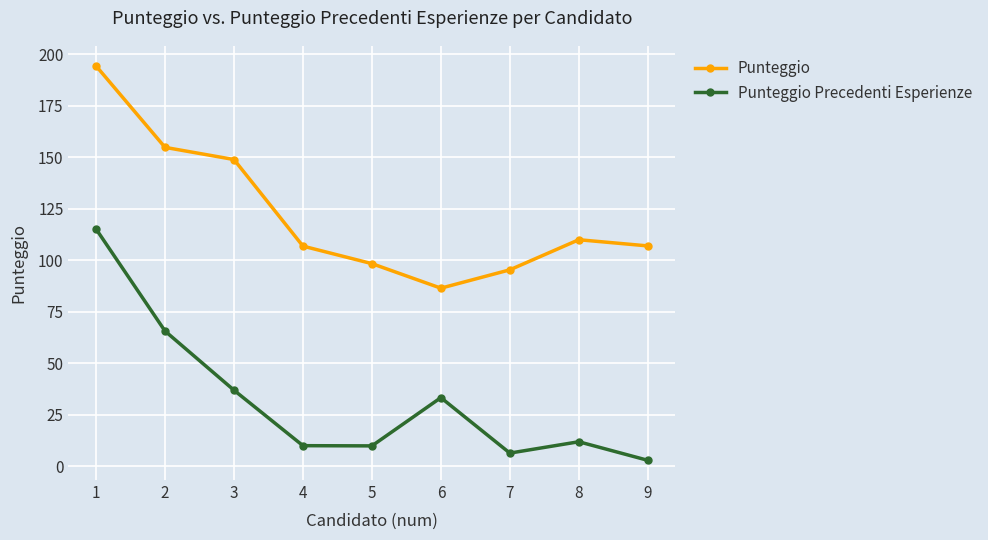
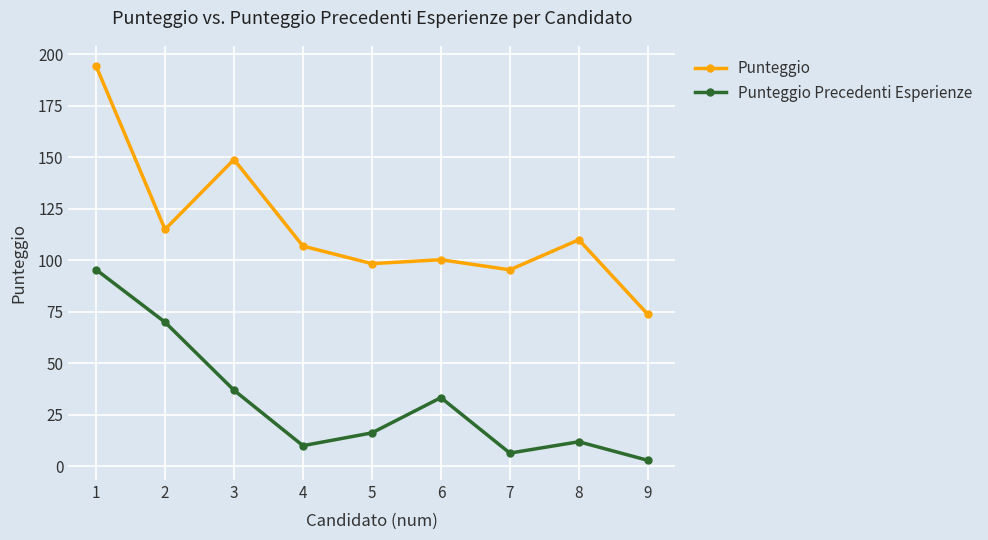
Punteggio Precedenti Esperienze, 1: 115 -> 96
Punteggio, 2: 155 -> 115
Punteggio Precedenti Esperienze, 2: 66 -> 70
Punteggio Precedenti Esperienze, 5: 10 -> 16
Punteggio, 6: 87 -> 100
Punteggio, 9: 107 -> 74
